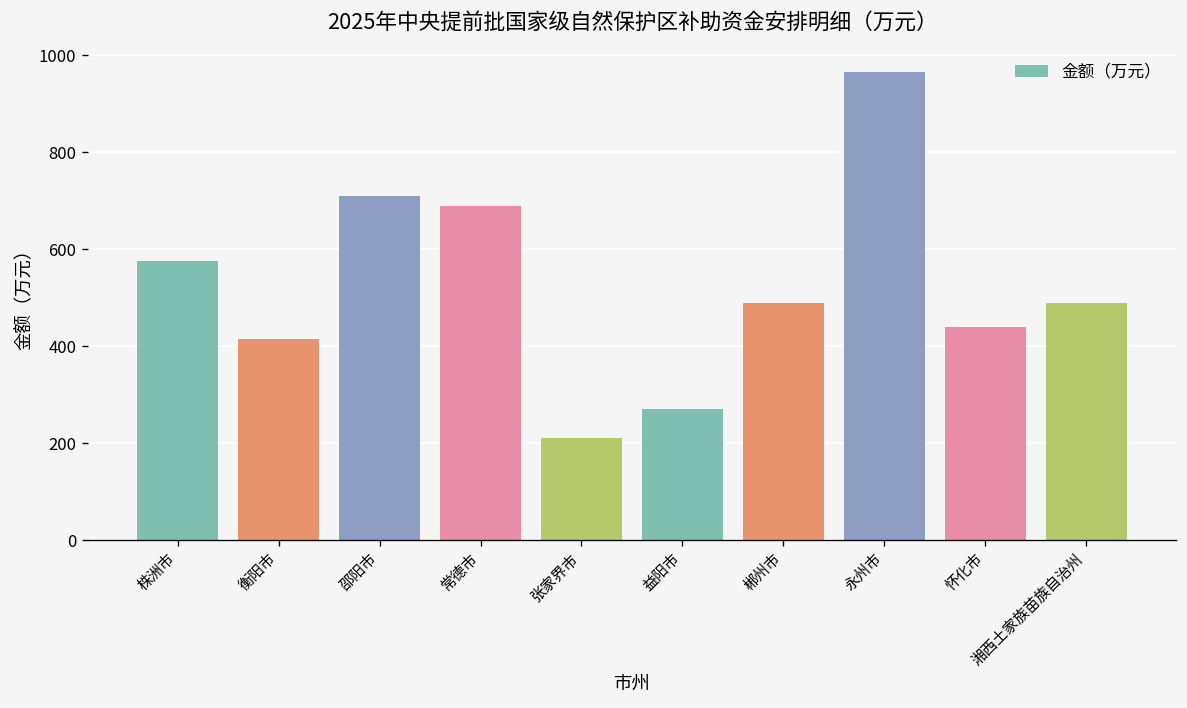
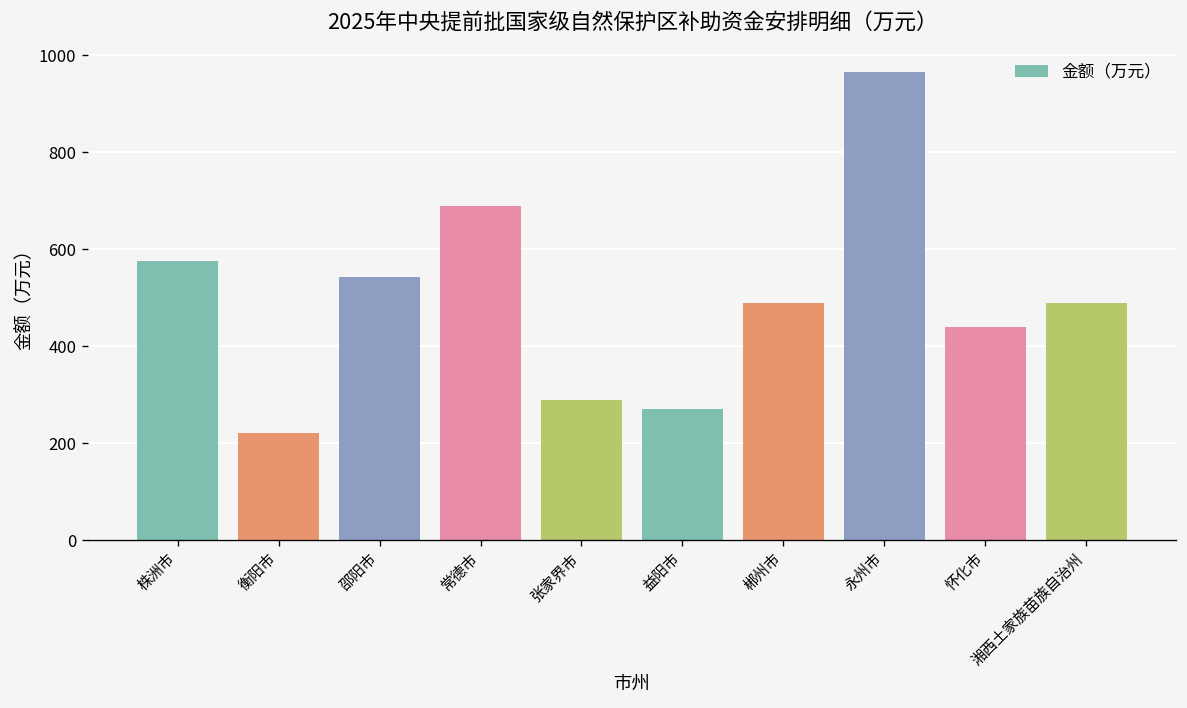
衡阳市: 420 -> 220
邵阳市: 710 -> 540
张家界市: 210 -> 290
